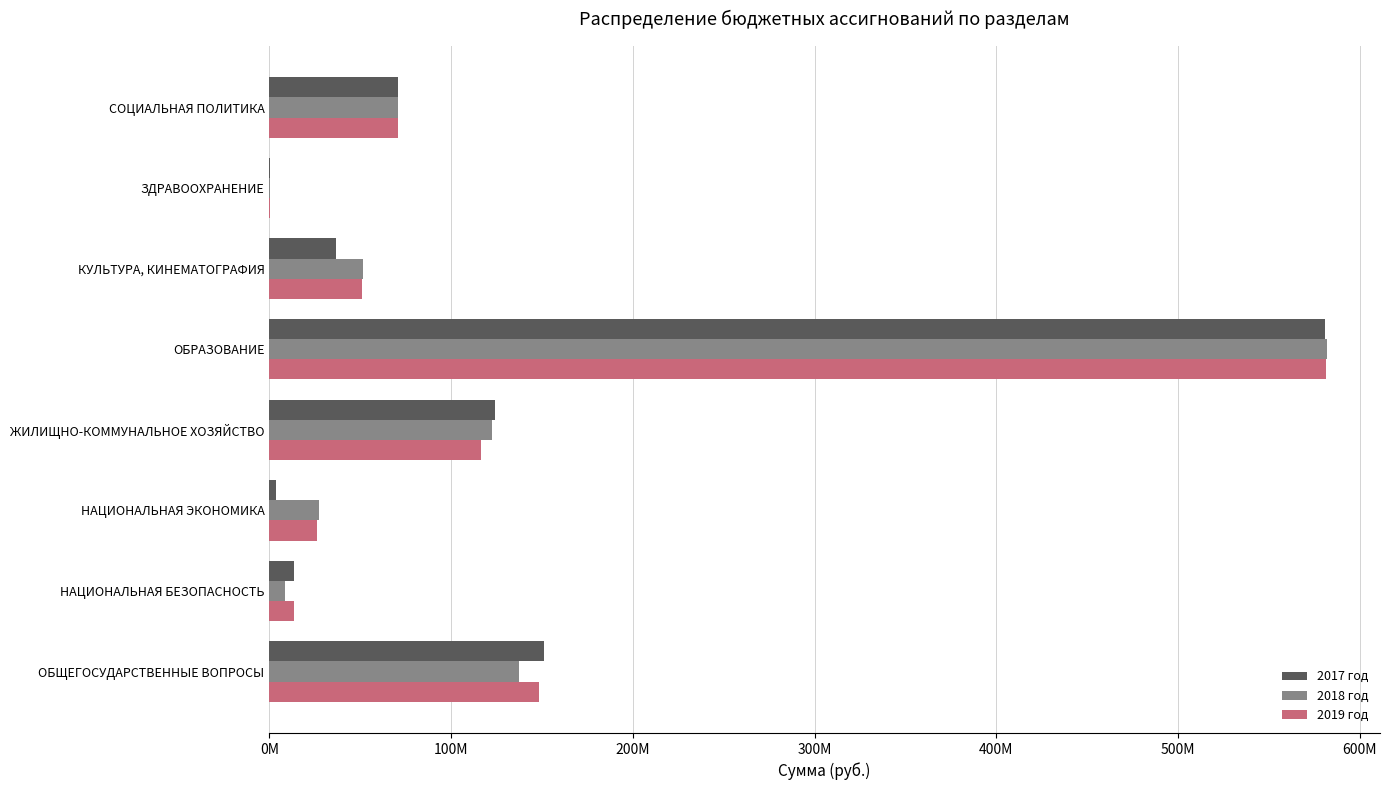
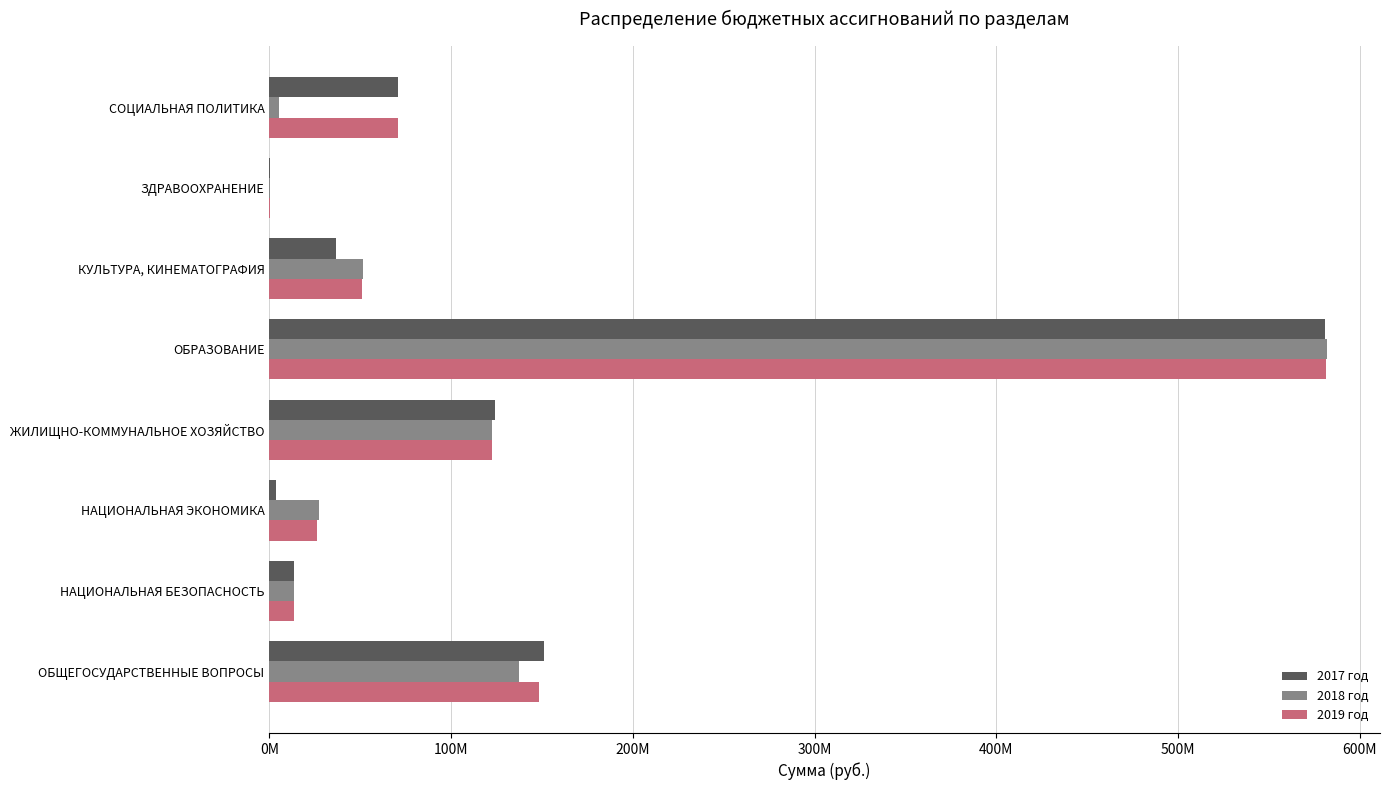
2018 год, СОЦИАЛЬНАЯ ПОЛИТИКА: 71000000 -> 6000000
2019 год, ЖИЛИЩНО-КОММУНАЛЬНОЕ ХОЗЯЙСТВО: 117000000 -> 122000000
2018 год, НАЦИОНАЛЬНАЯ БЕЗОПАСНОСТЬ: 9000000 -> 13000000
